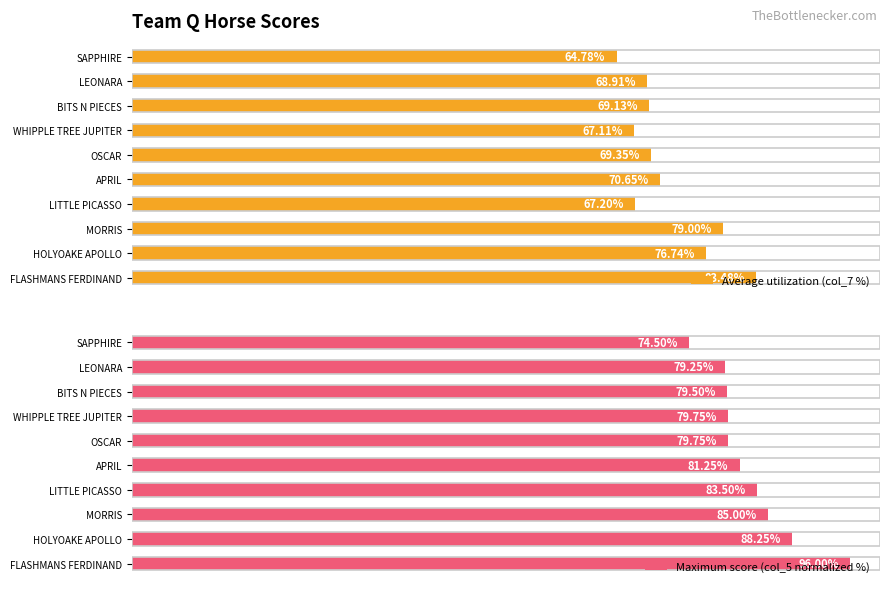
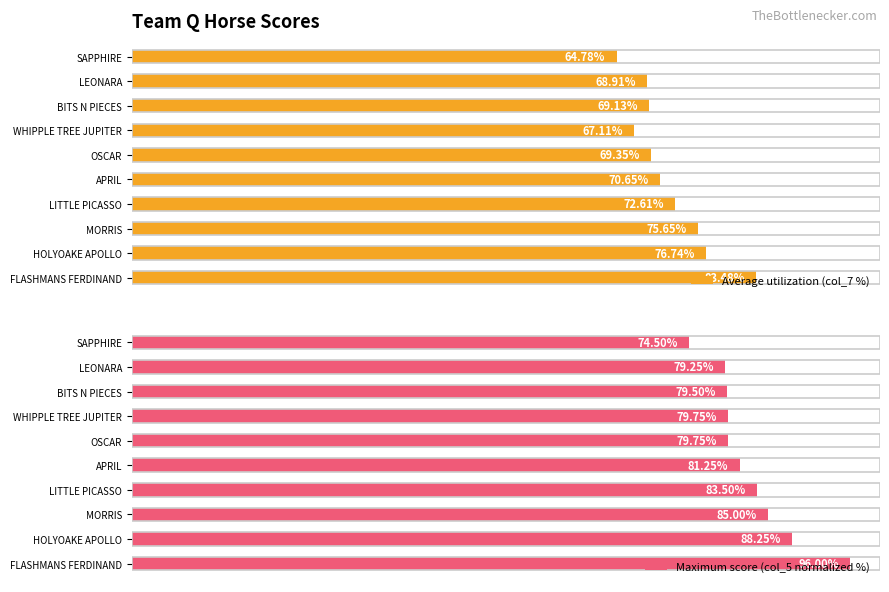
Team Q Horse Scores, LITTLE PICASSO: 67.20% -> 72.61%
Team Q Horse Scores, MORRIS: 79.00% -> 75.65%
